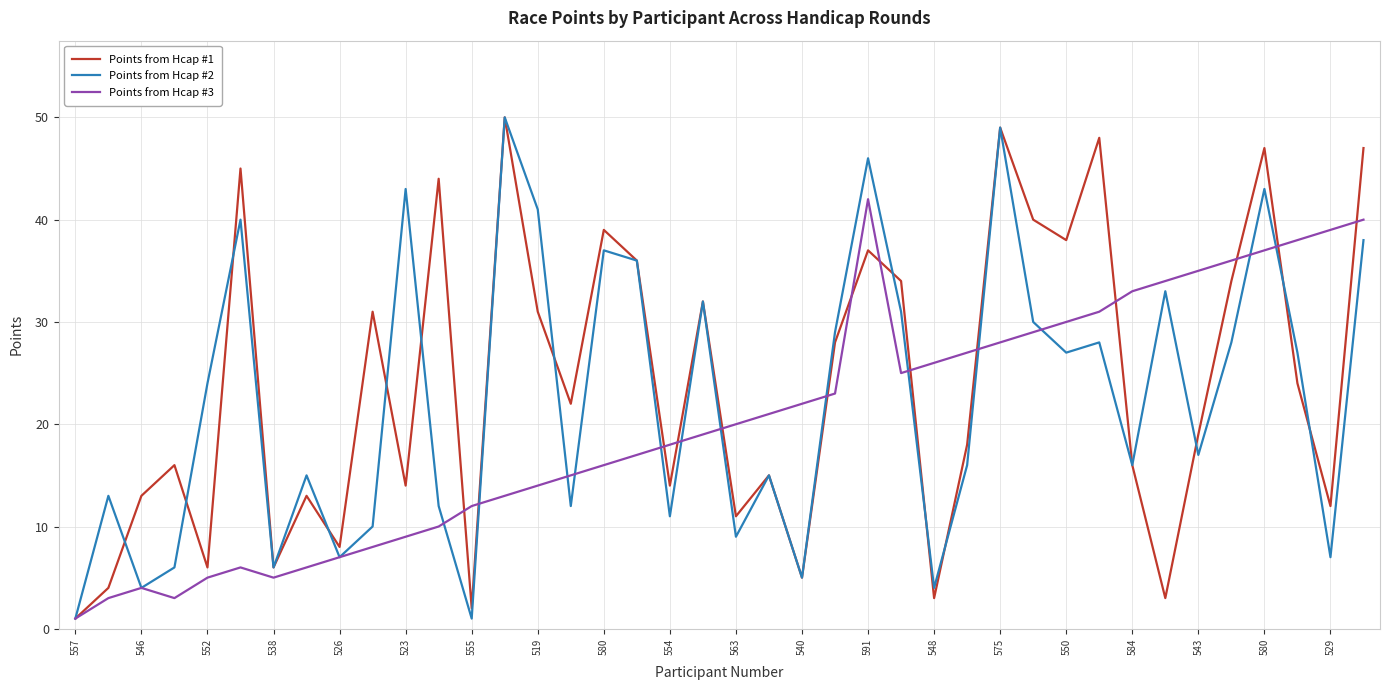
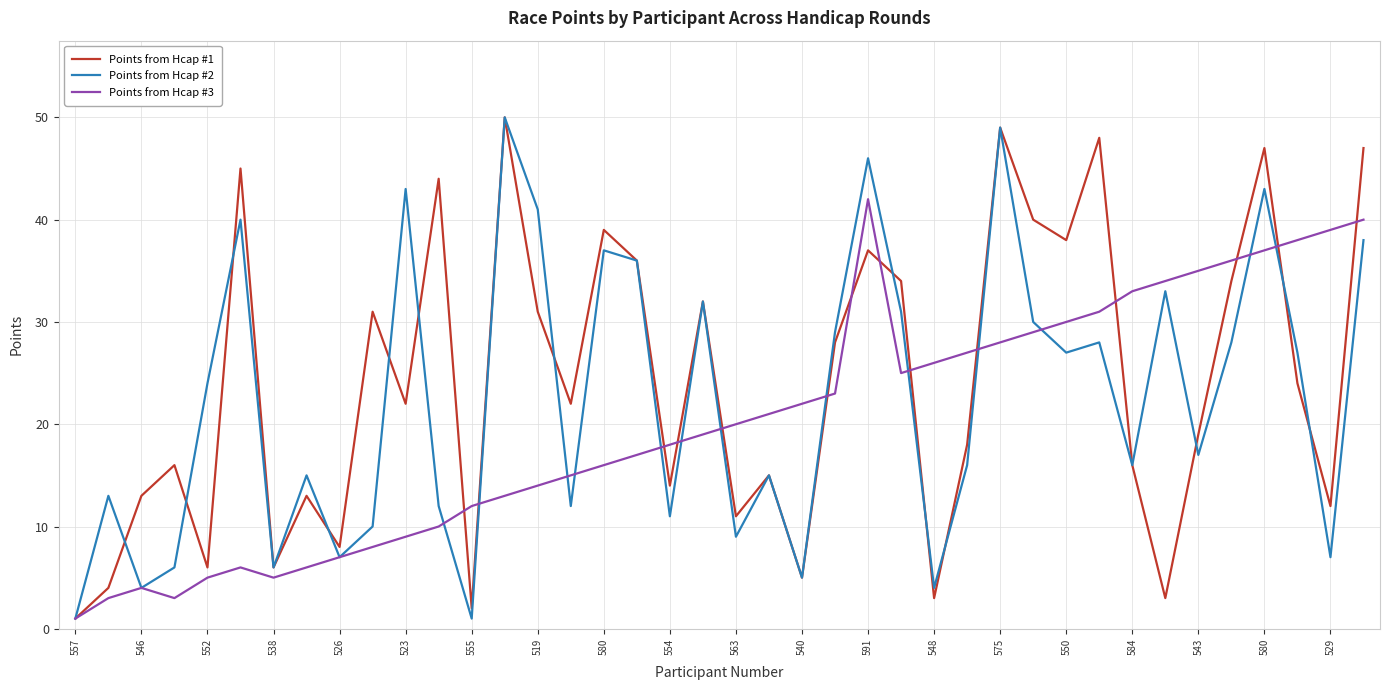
Points from Hcap #1, 523: 14 -> 22
